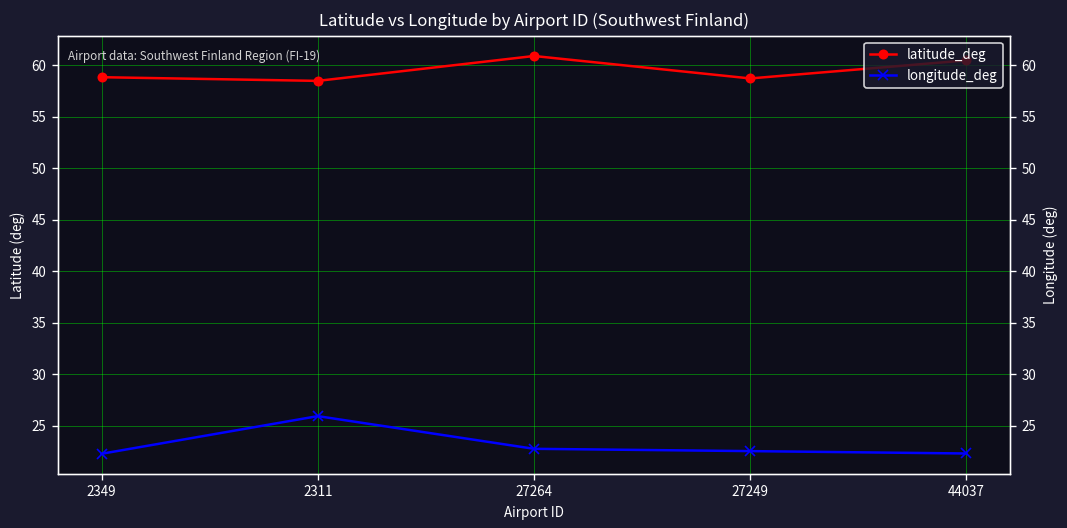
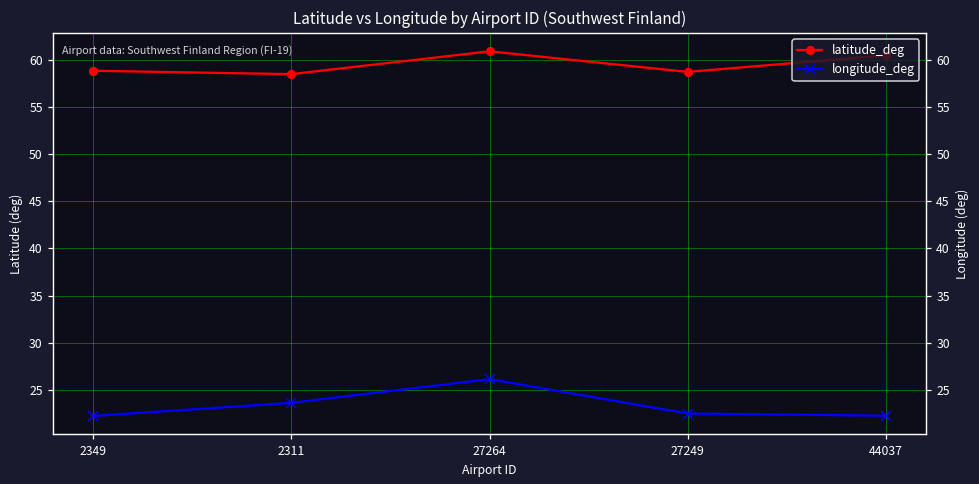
longitude_deg, 2311: 26 -> 24
longitude_deg, 27264: 23 -> 26
